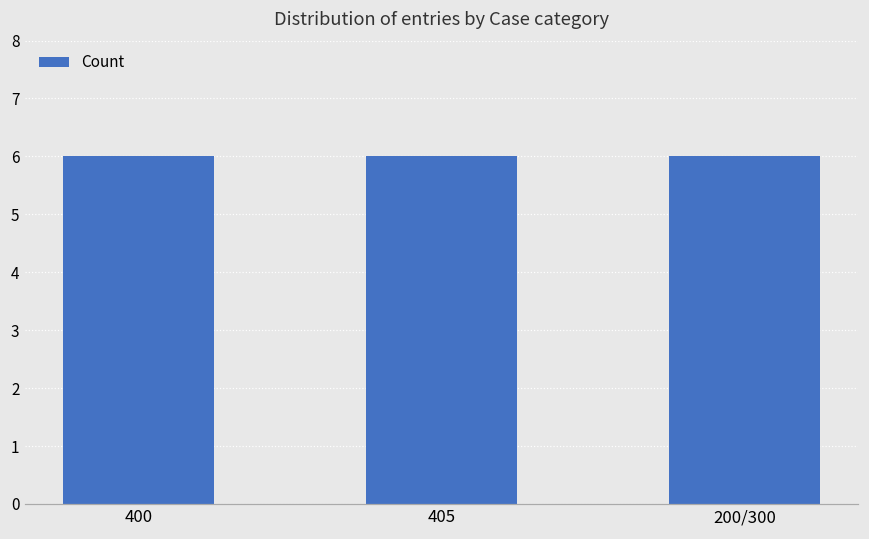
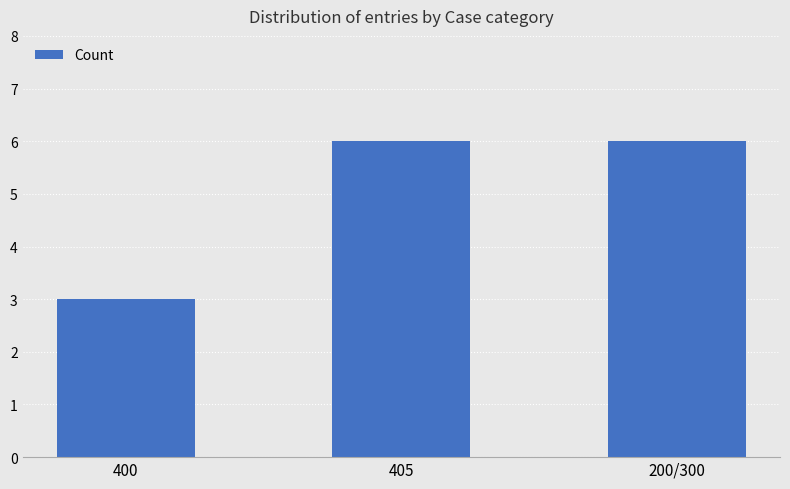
400: 6 -> 3
